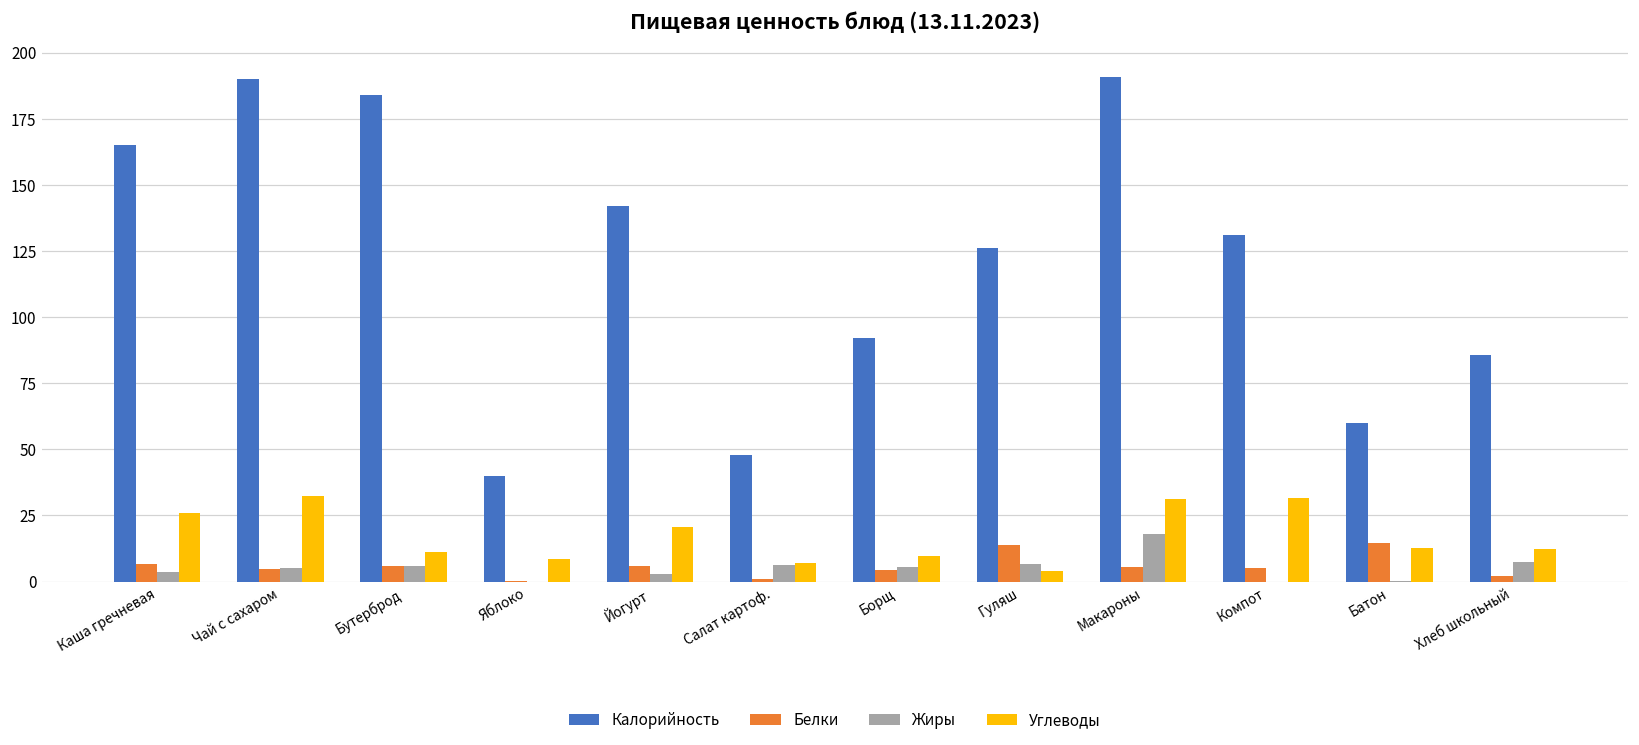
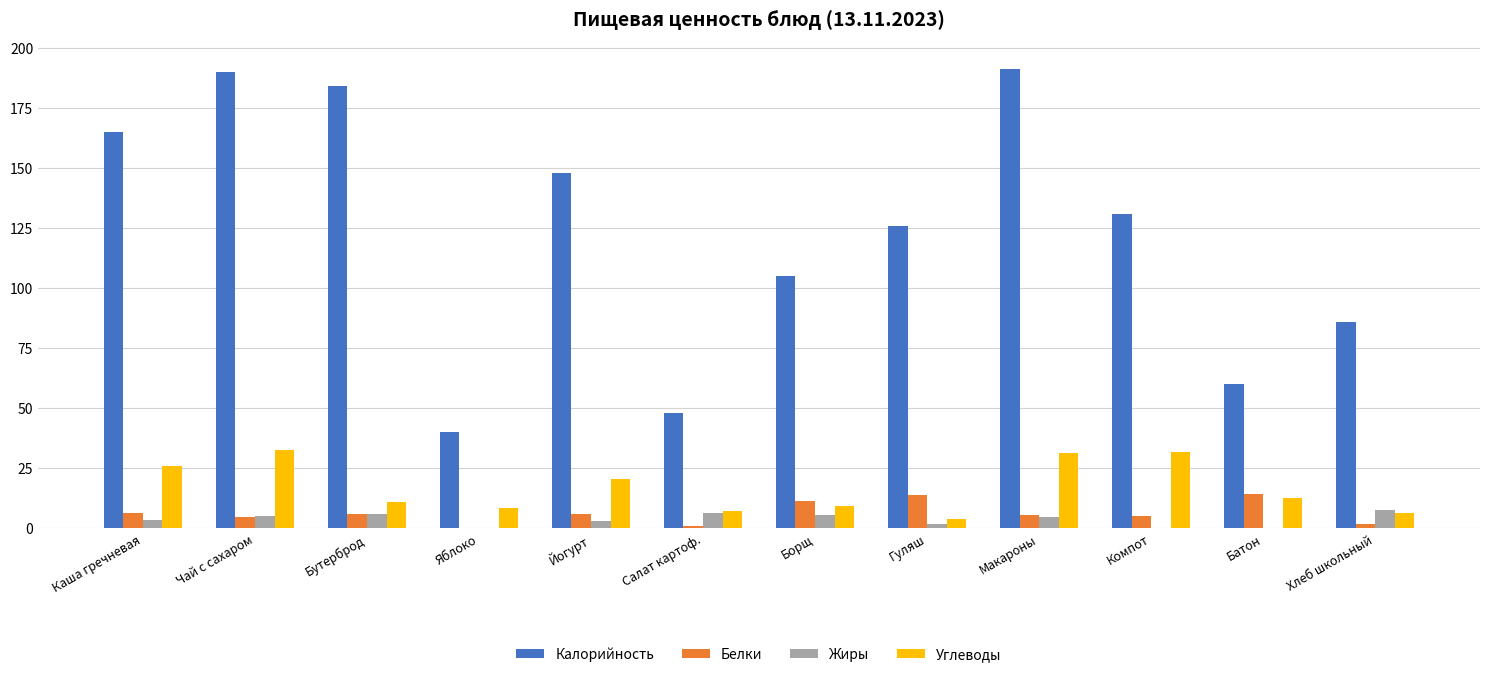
Калорийность, Йогурт: 142 -> 148
Калорийность, Борщ: 92 -> 105
Белки, Борщ: 4 -> 11
Жиры, Гуляш: 6 -> 2
Жиры, Макароны: 18 -> 5
Углеводы, Хлеб школьный: 12 -> 6
